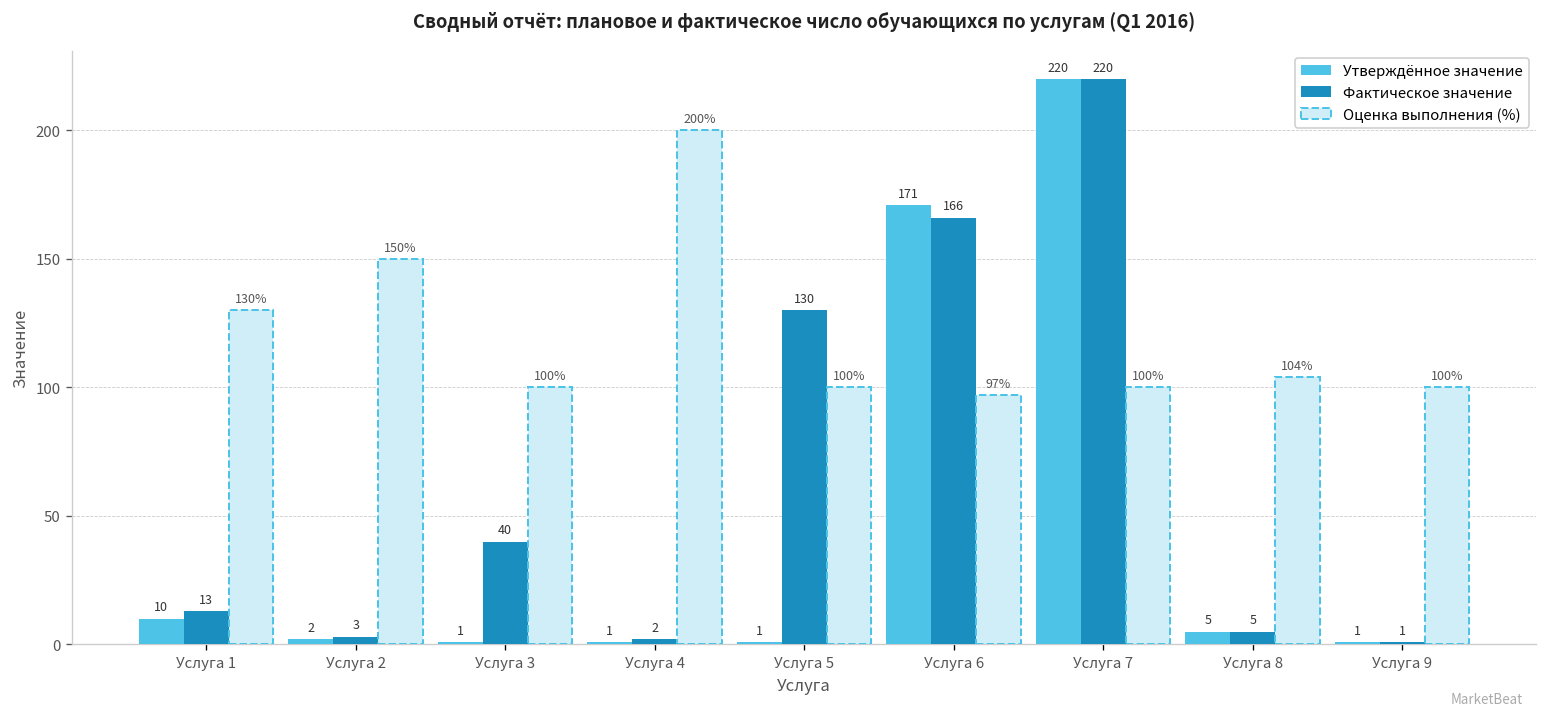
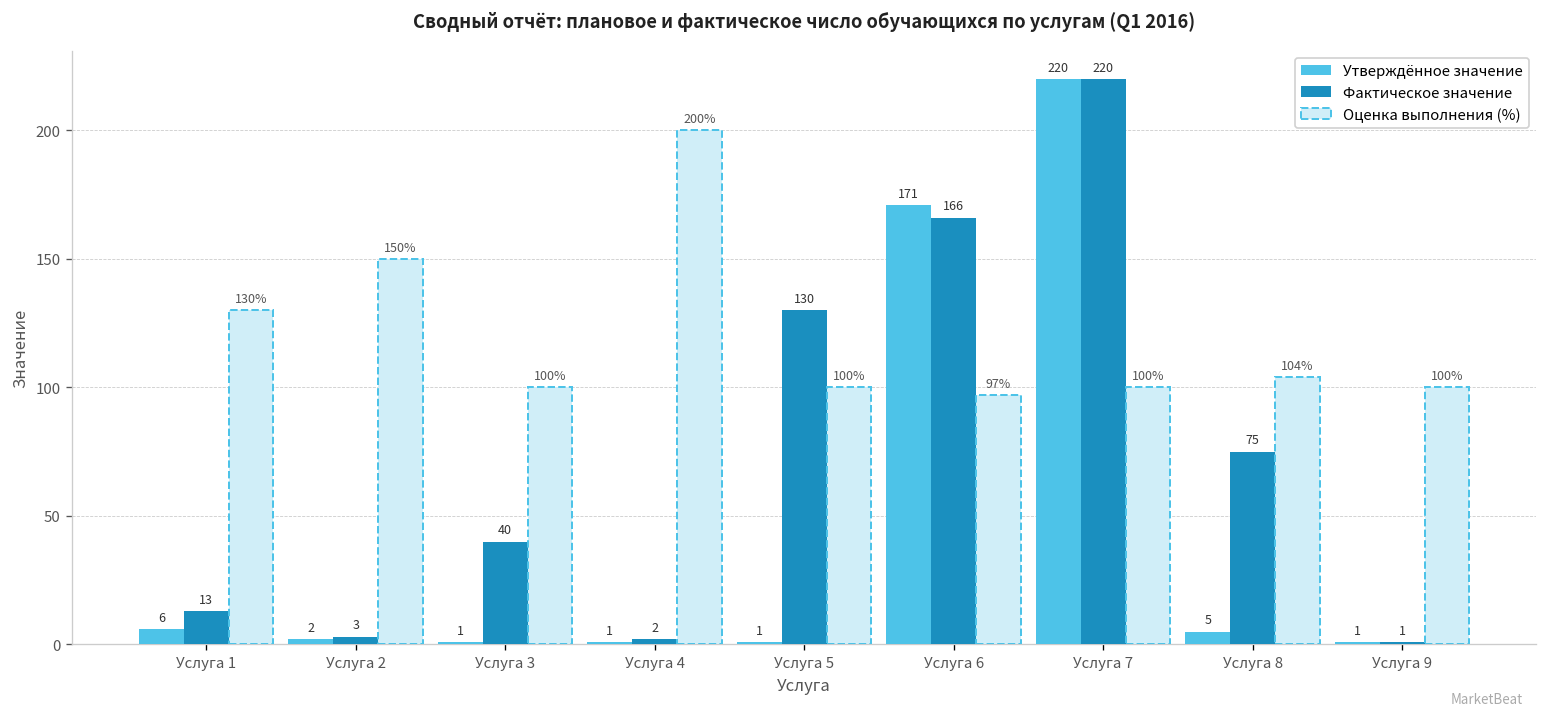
Утверждённое значение, Услуга 1: 10 -> 6
Фактическое значение, Услуга 8: 5 -> 75
